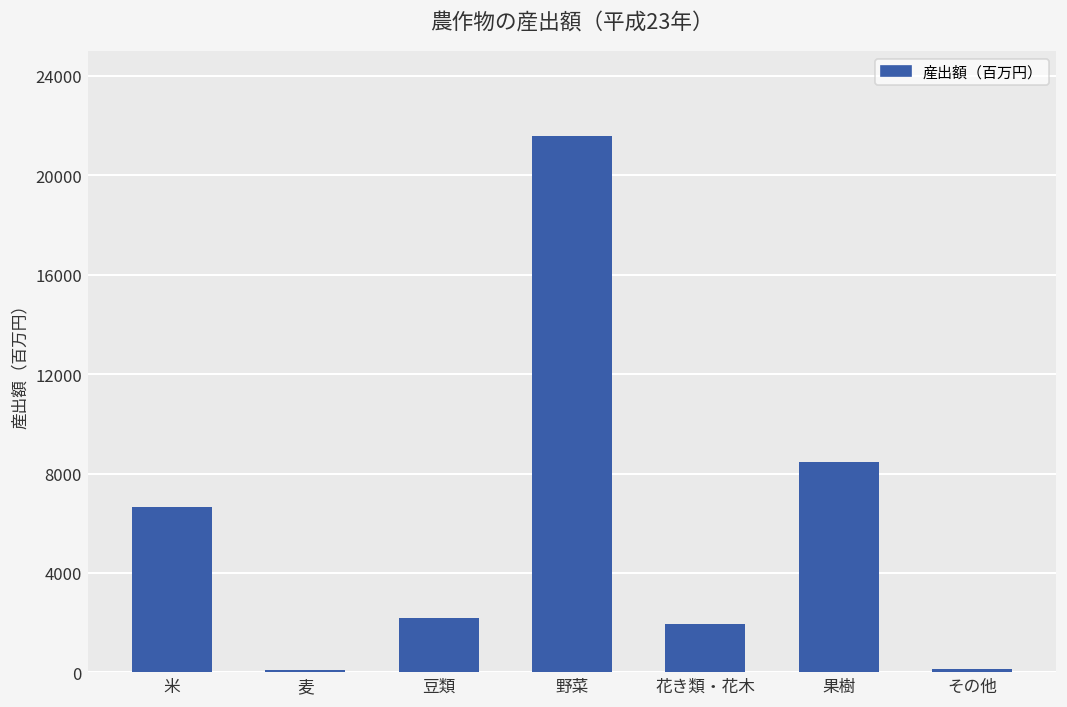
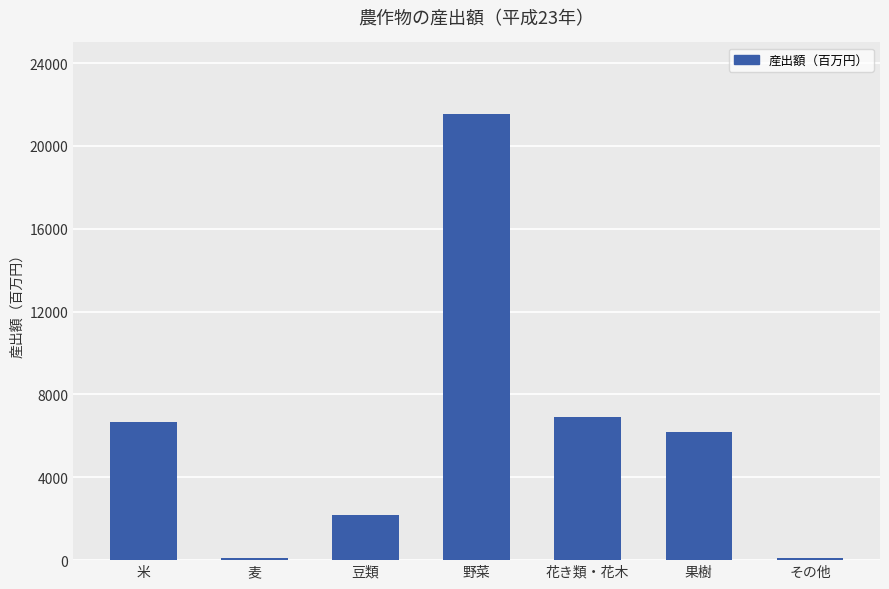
花き類・花木: 2000 -> 6900
果樹: 8500 -> 6200
